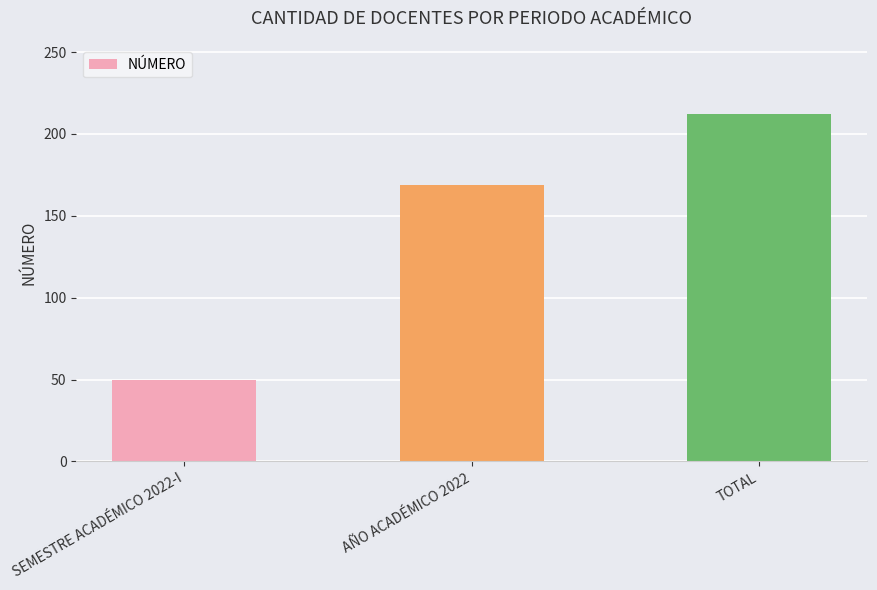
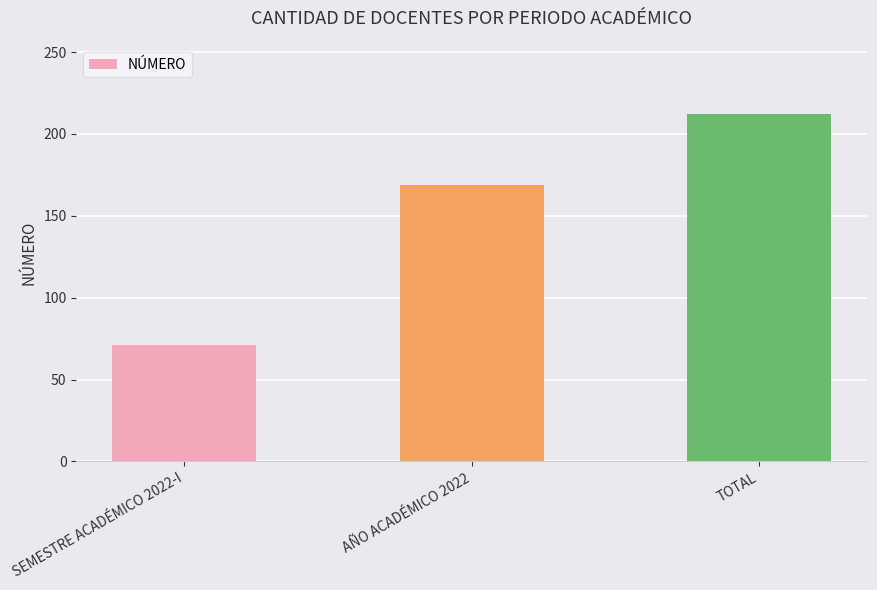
SEMESTRE ACADÉMICO 2022-I: 50 -> 71
